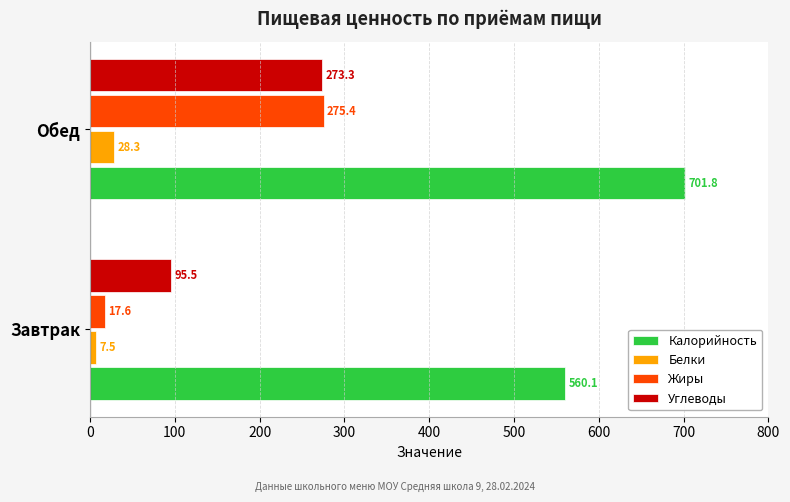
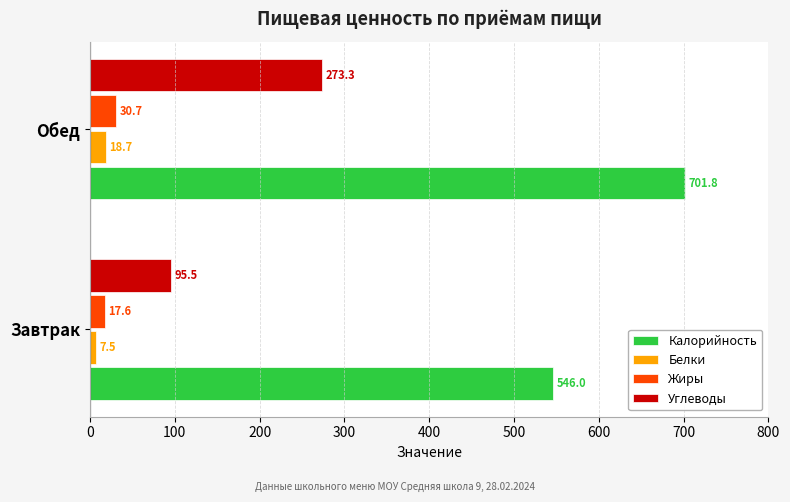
Жиры, Обед: 275.4 -> 30.7
Белки, Обед: 28.3 -> 18.7
Калорийность, Завтрак: 560.1 -> 546.0
